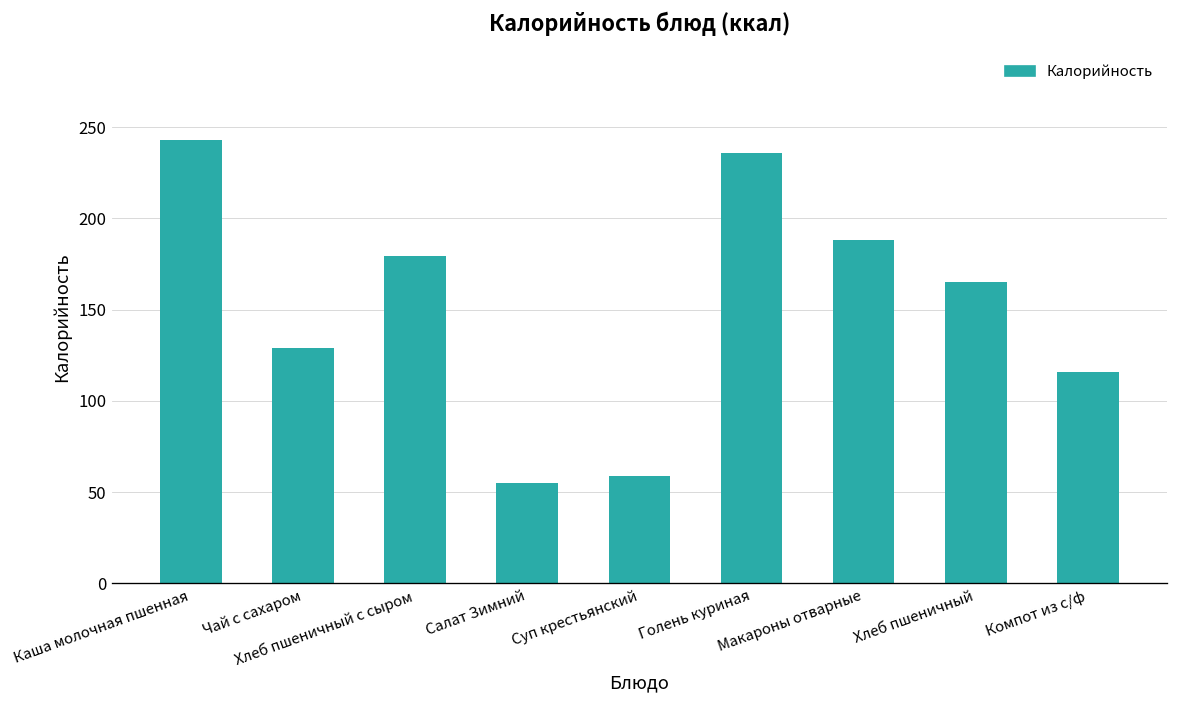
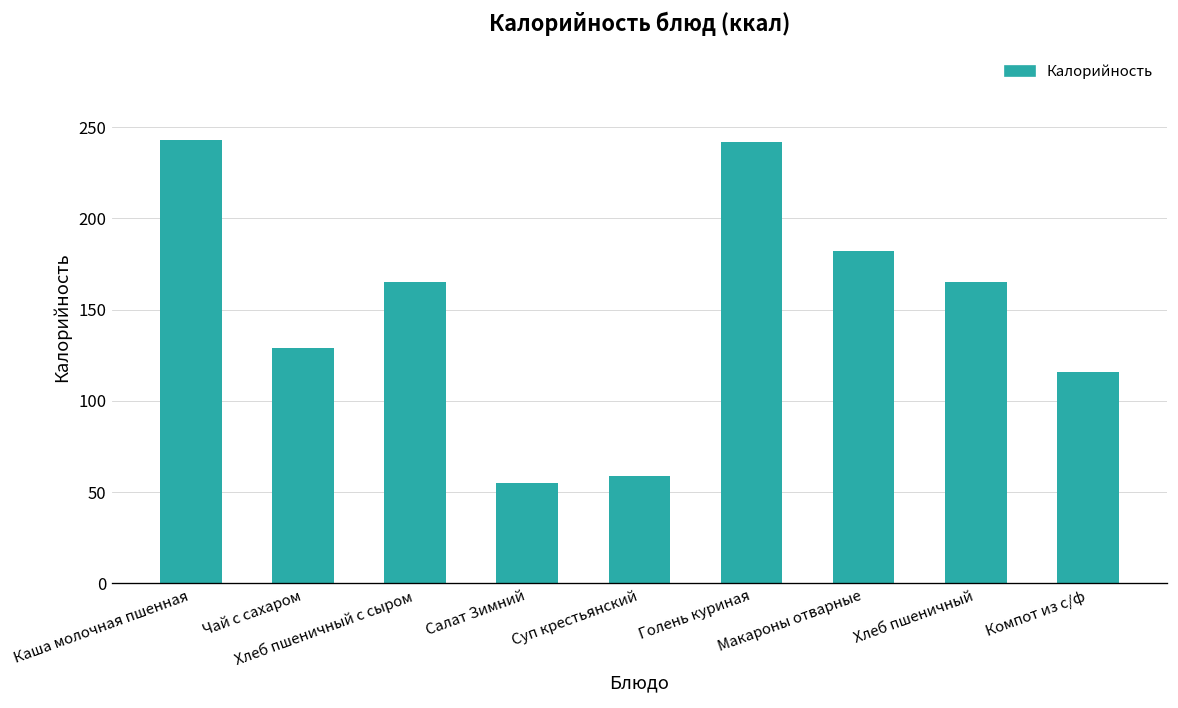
Хлеб пшеничный с сыром: 180 -> 165
Голень куриная: 236 -> 242
Макароны отварные: 188 -> 182
